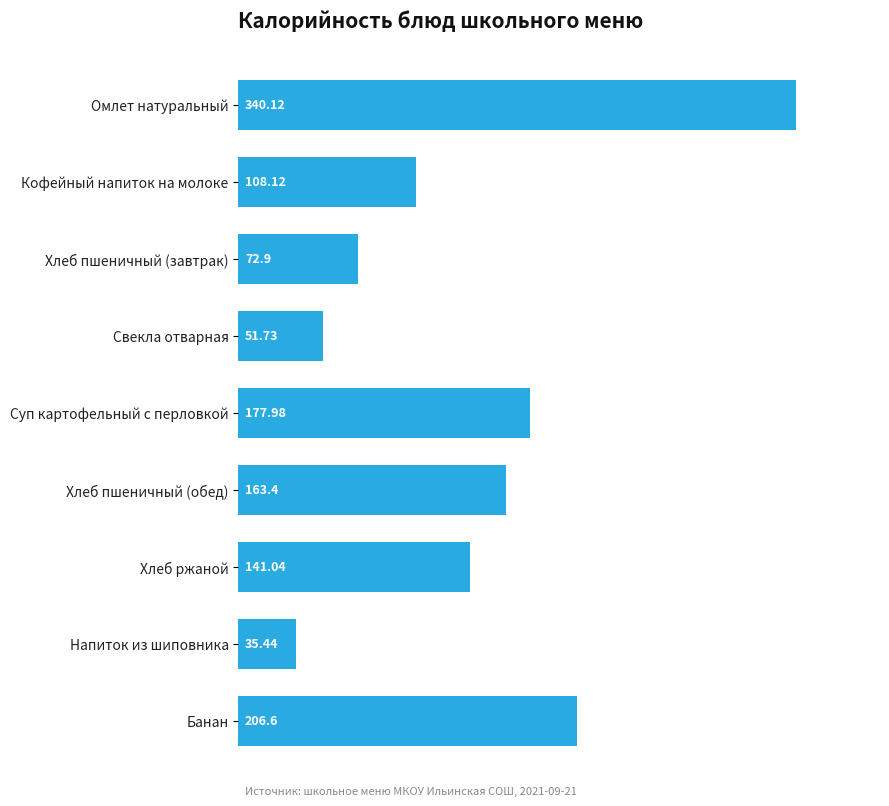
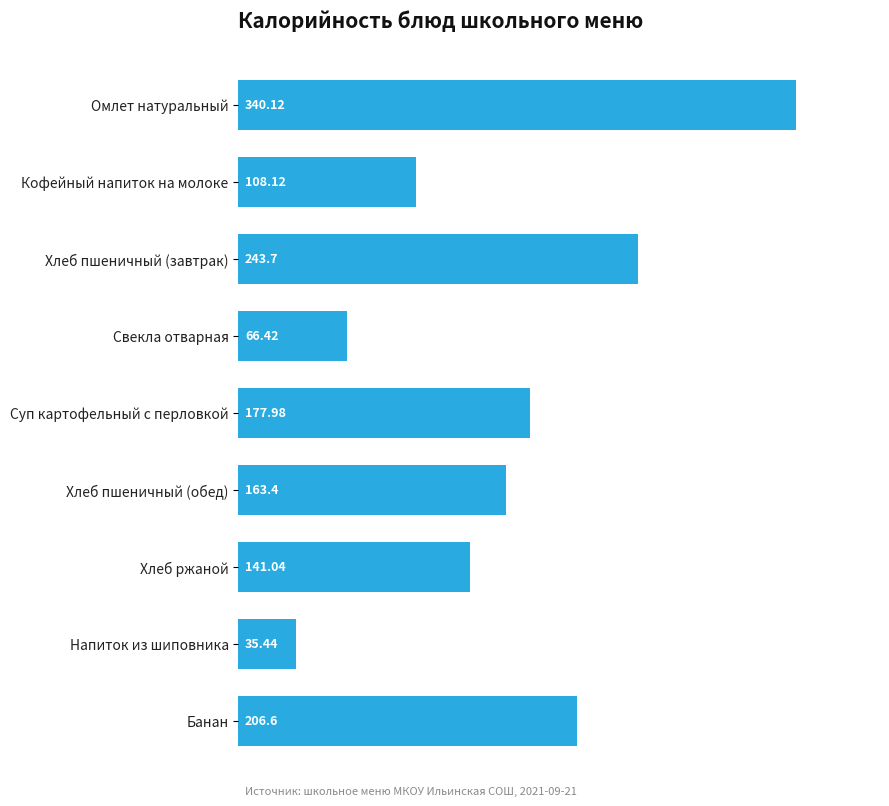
Хлеб пшеничный (завтрак): 72.9 -> 243.7
Свекла отварная: 51.73 -> 66.42
